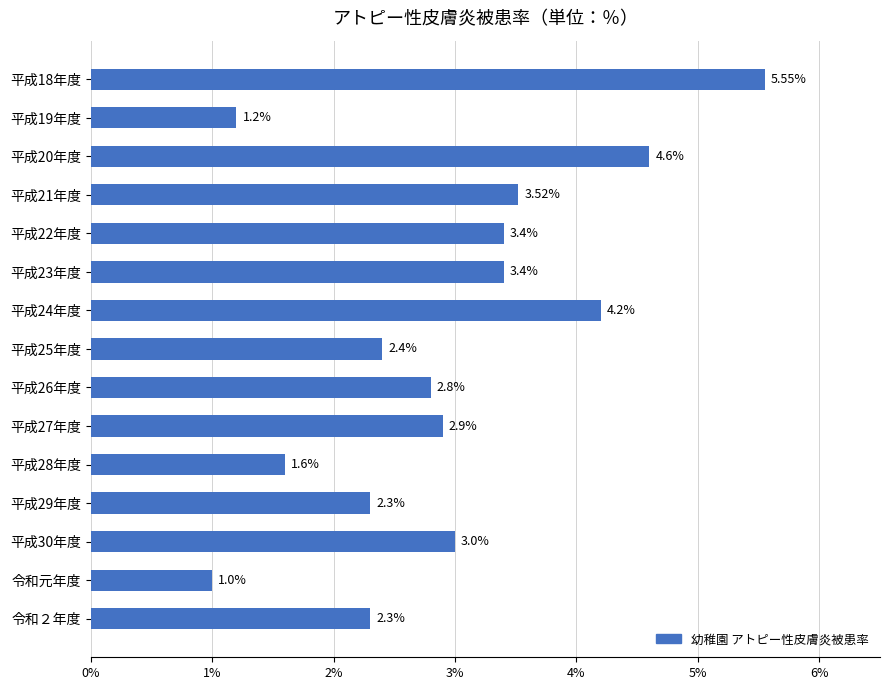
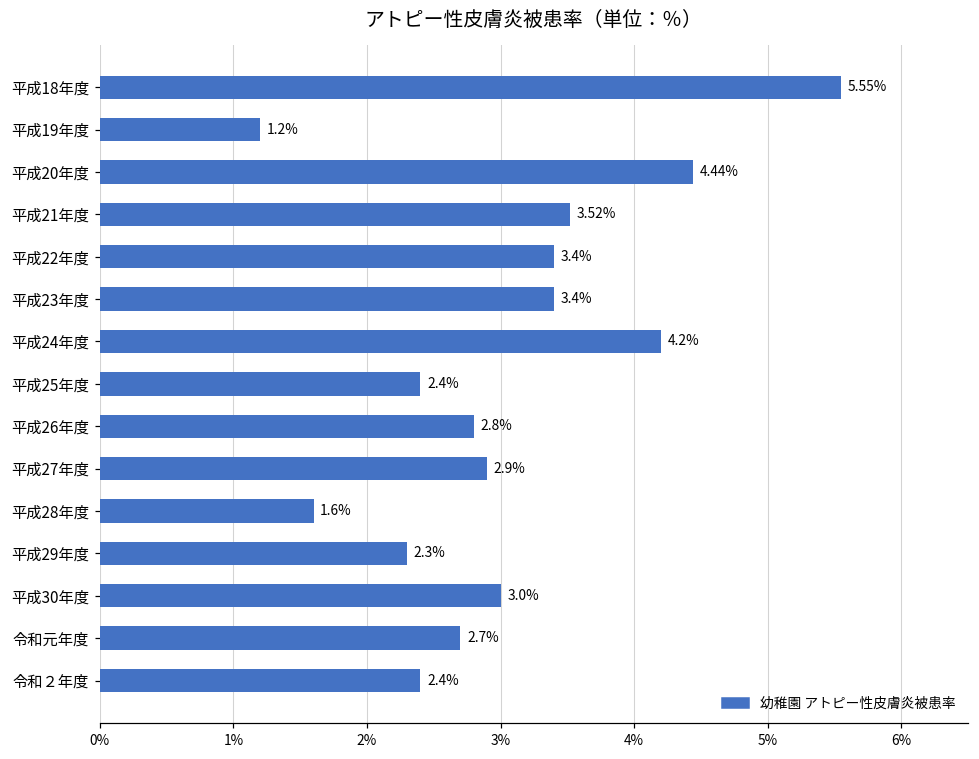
平成20年度: 4.6% -> 4.44%
令和元年度: 1.0% -> 2.7%
令和２年度: 2.3% -> 2.4%
